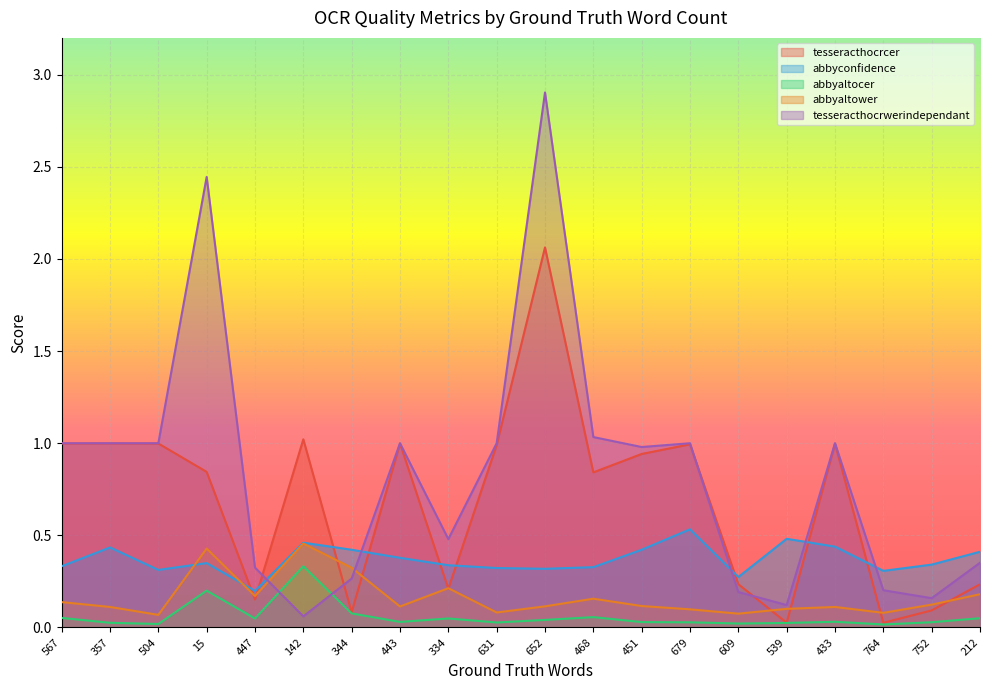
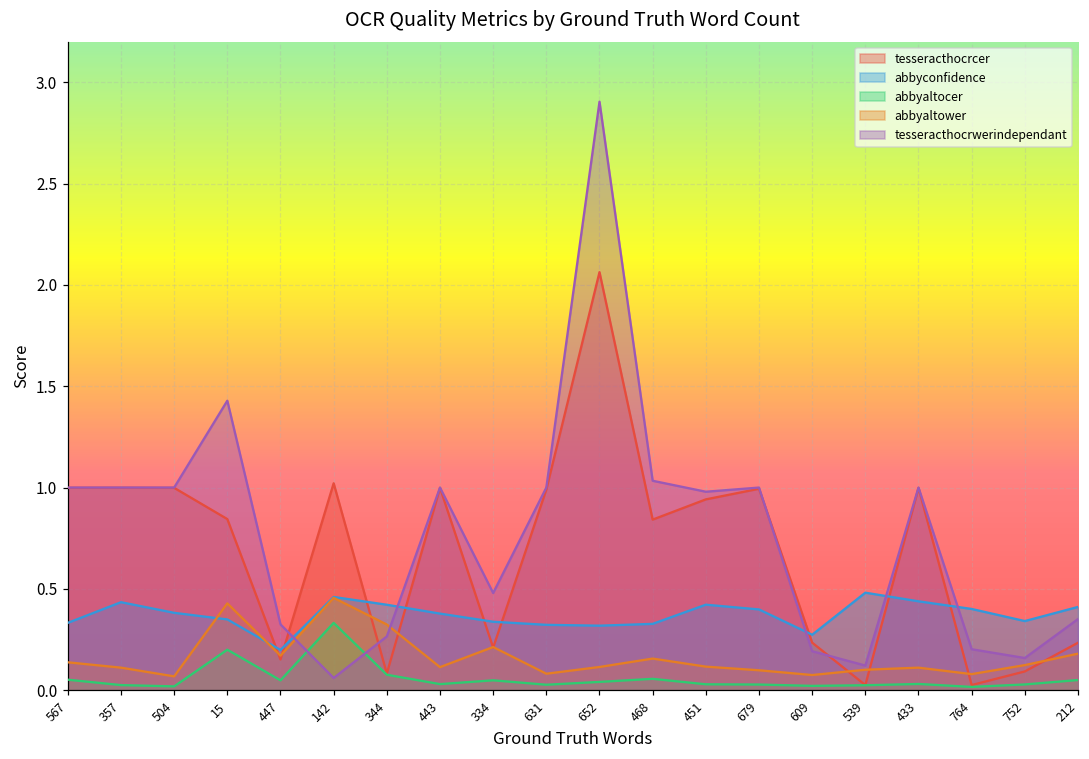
abbyconfidence, 504: 0.31 -> 0.38
tesseracthocrwerindependant, 15: 2.45 -> 1.43
abbyconfidence, 679: 0.53 -> 0.40
abbyconfidence, 764: 0.31 -> 0.40
